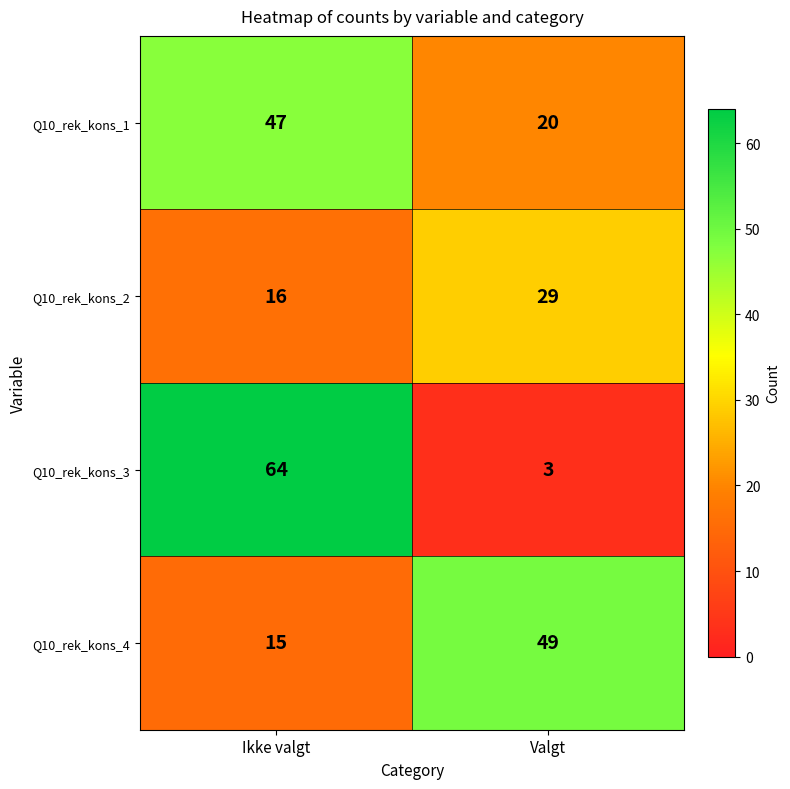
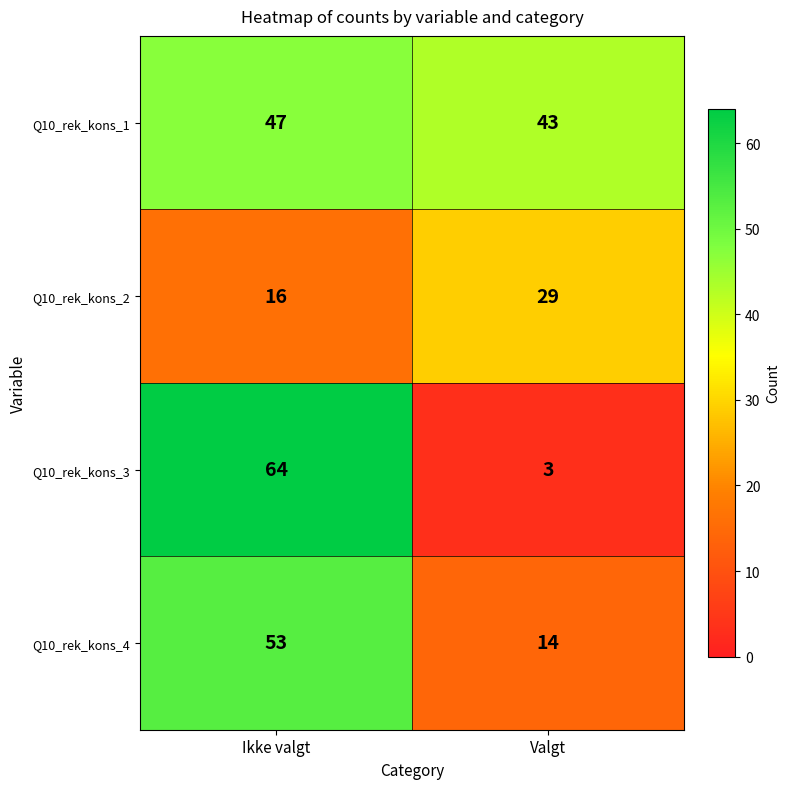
Q10_rek_kons_1, Valgt: 20 -> 43
Q10_rek_kons_4, Ikke valgt: 15 -> 53
Q10_rek_kons_4, Valgt: 49 -> 14
